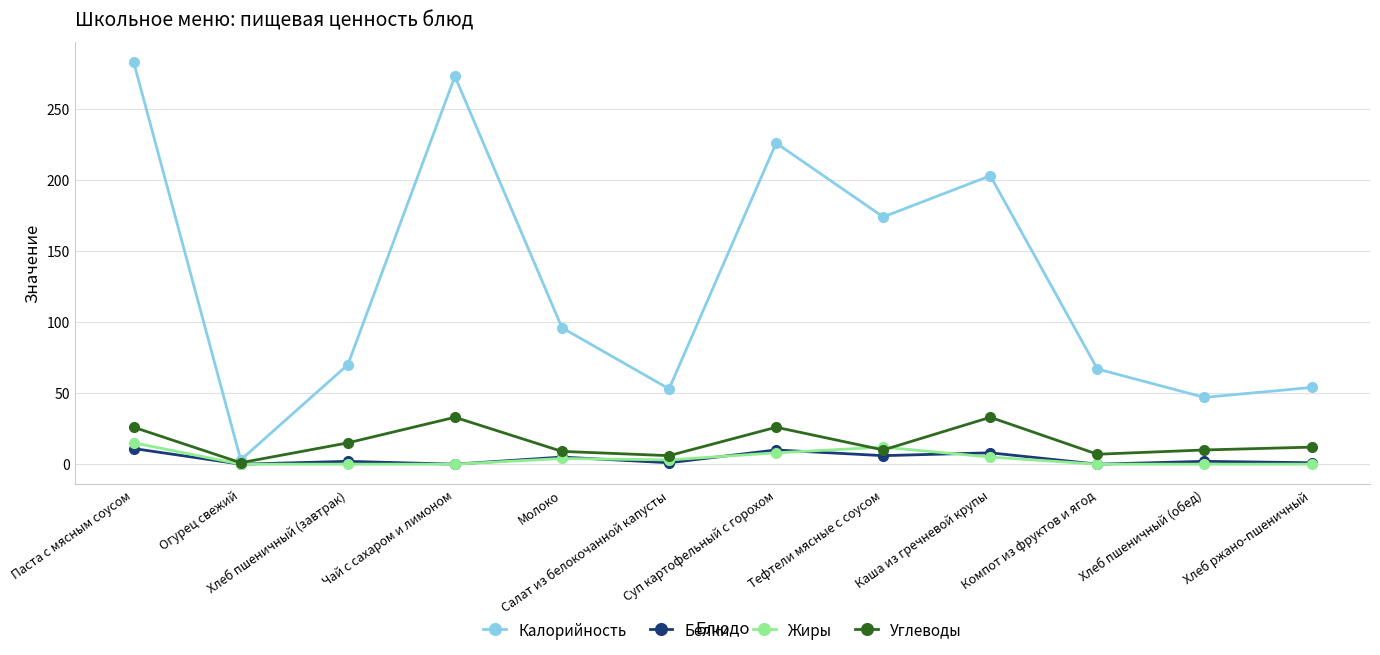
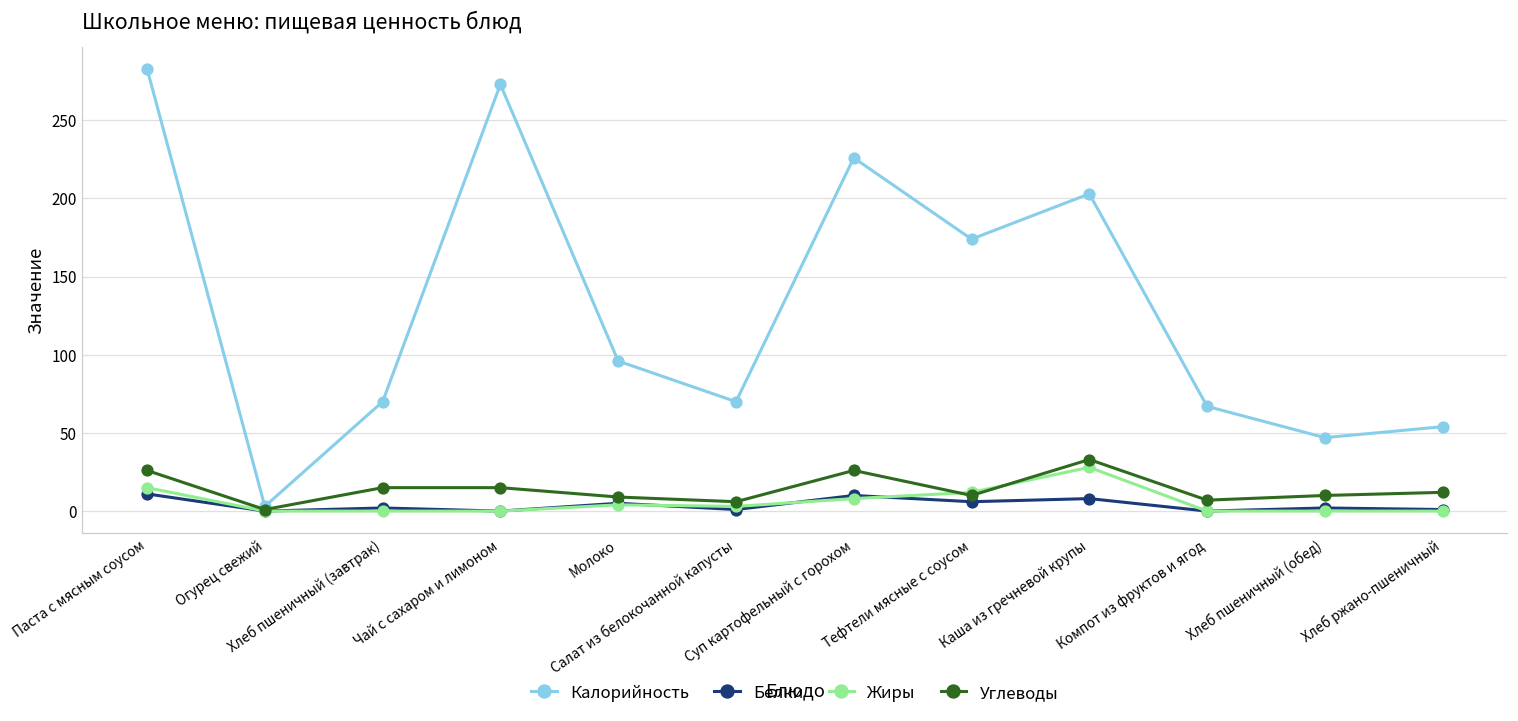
Углеводы, Чай с сахаром и лимоном: 33 -> 15
Калорийность, Салат из белокочанной капусты: 53 -> 70
Жиры, Каша из гречневой крупы: 5 -> 28
